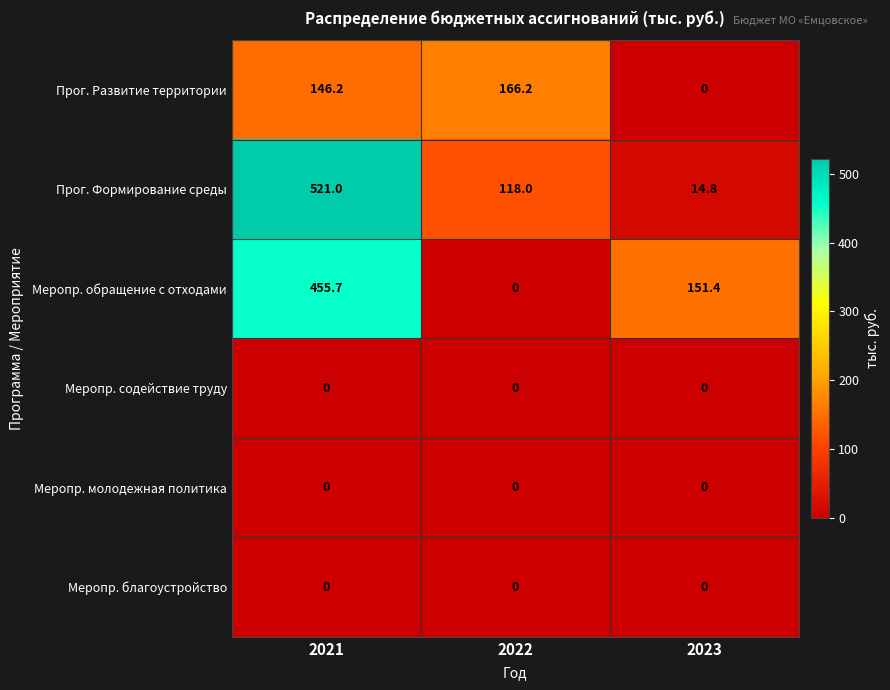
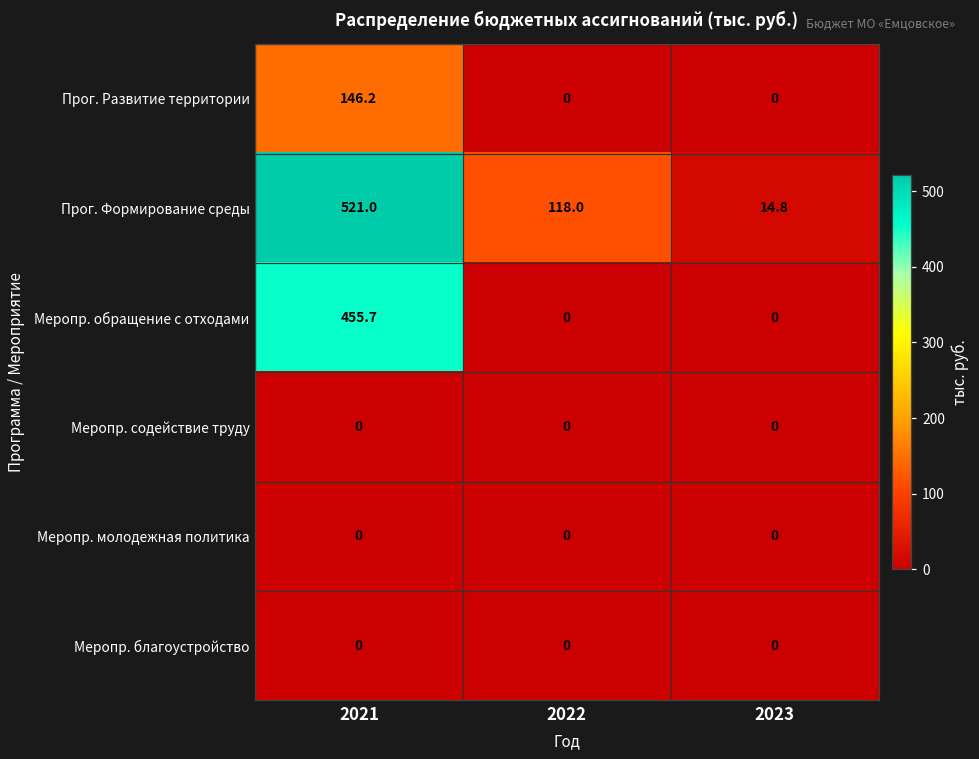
Прог. Развитие территории, 2022: 166.2 -> 0
Меропр. обращение с отходами, 2023: 151.4 -> 0
